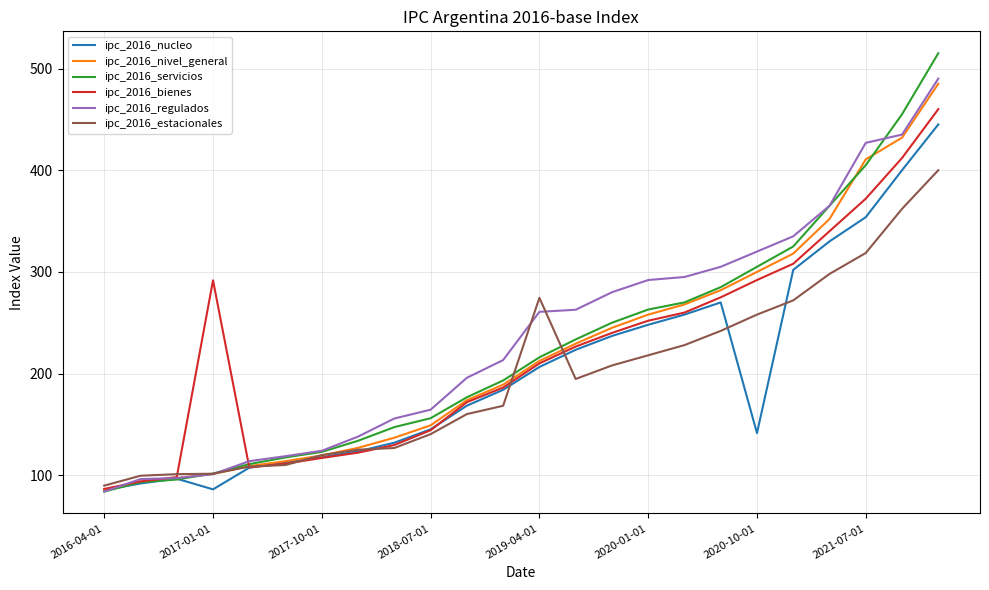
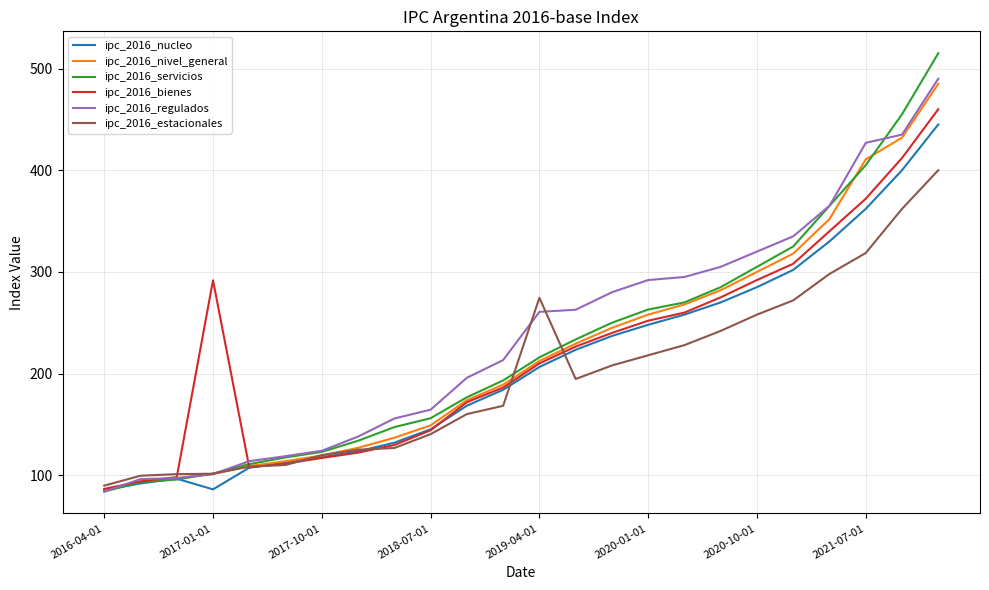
ipc_2016_nucleo, 2020-10-01: 142 -> 285
ipc_2016_nucleo, 2021-07-01: 354 -> 362
